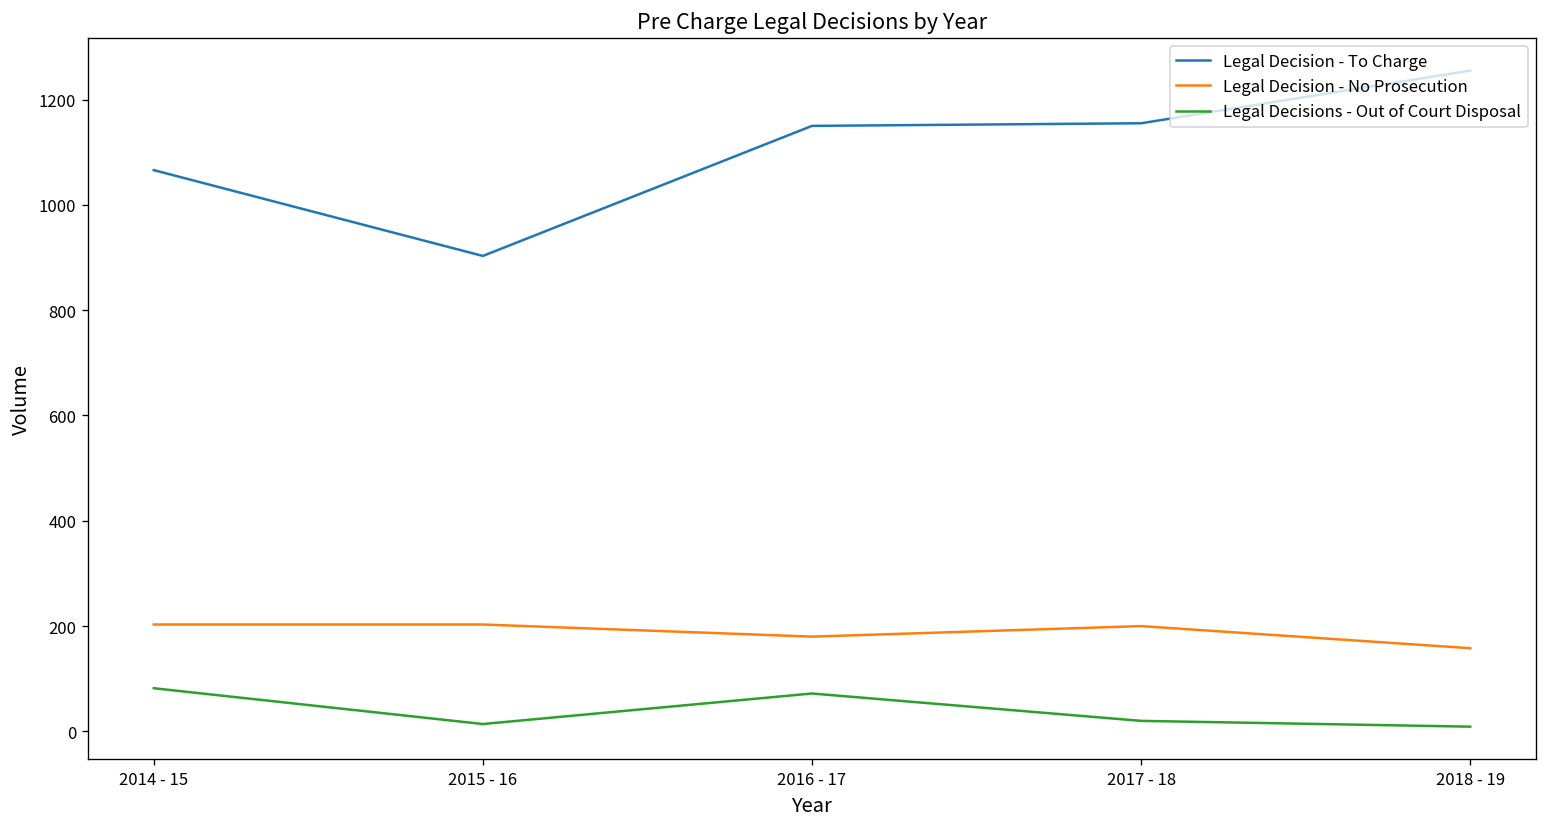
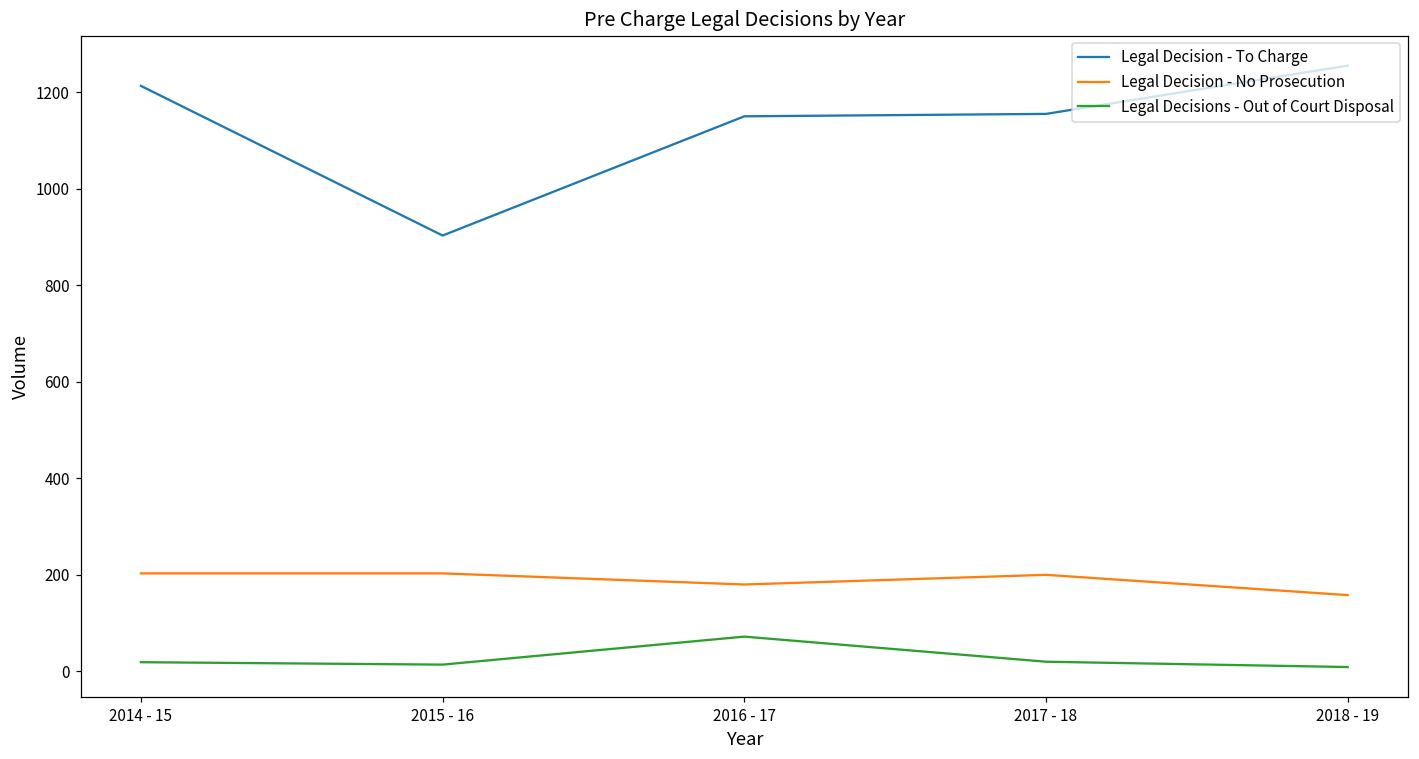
Legal Decision - To Charge, 2014 - 15: 1070 -> 1210
Legal Decisions - Out of Court Disposal, 2014 - 15: 80 -> 20
